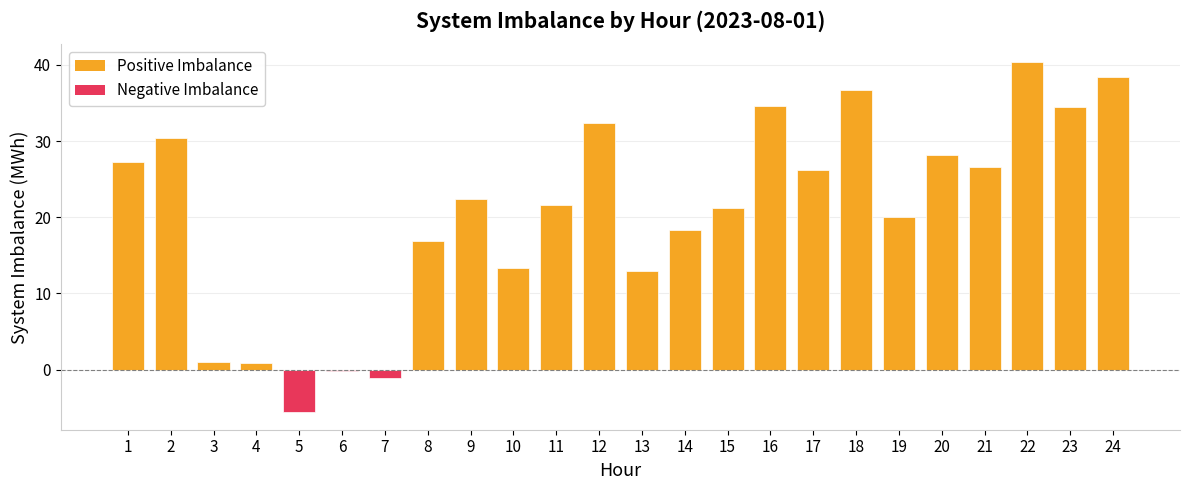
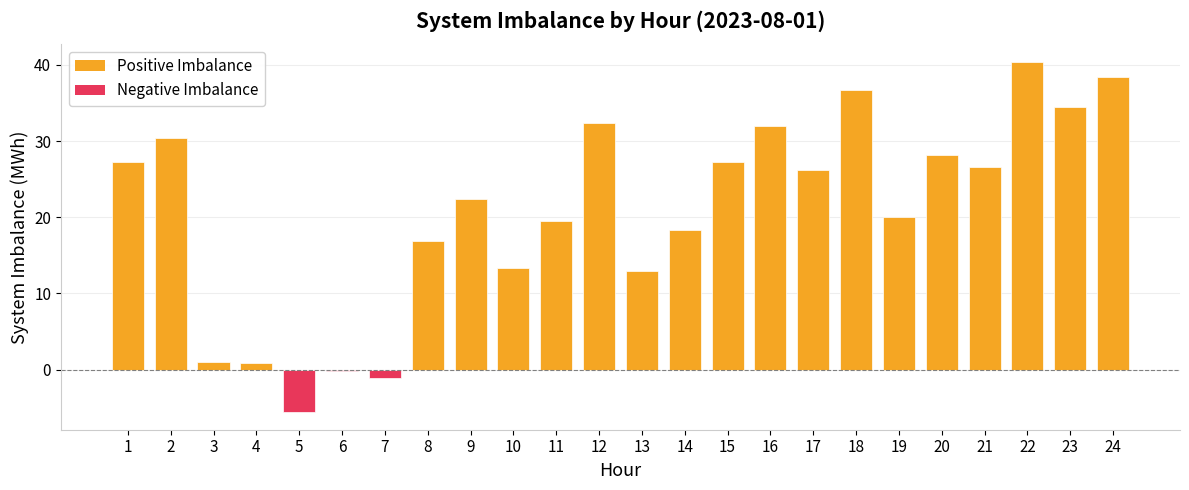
11: 22 -> 19
15: 21 -> 27
16: 35 -> 32
